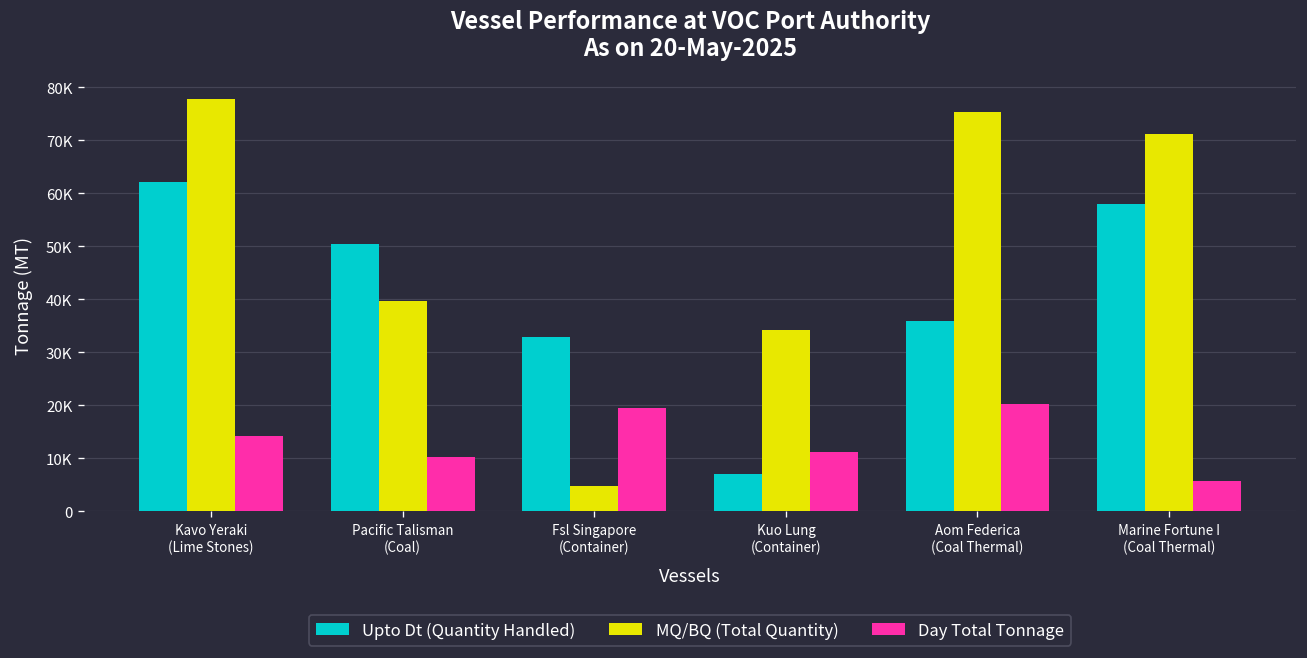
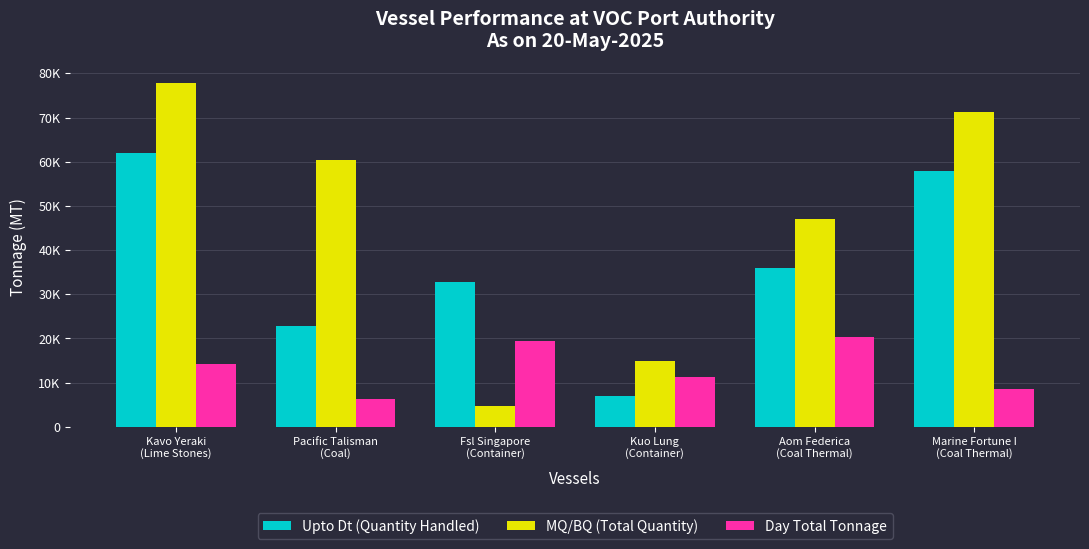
Upto Dt (Quantity Handled), Pacific Talisman (Coal): 50000 -> 23000
MQ/BQ (Total Quantity), Pacific Talisman (Coal): 40000 -> 61000
Day Total Tonnage, Pacific Talisman (Coal): 10000 -> 6000
MQ/BQ (Total Quantity), Kuo Lung (Container): 34000 -> 15000
MQ/BQ (Total Quantity), Aom Federica (Coal Thermal): 75000 -> 47000
Day Total Tonnage, Marine Fortune I (Coal Thermal): 6000 -> 9000
